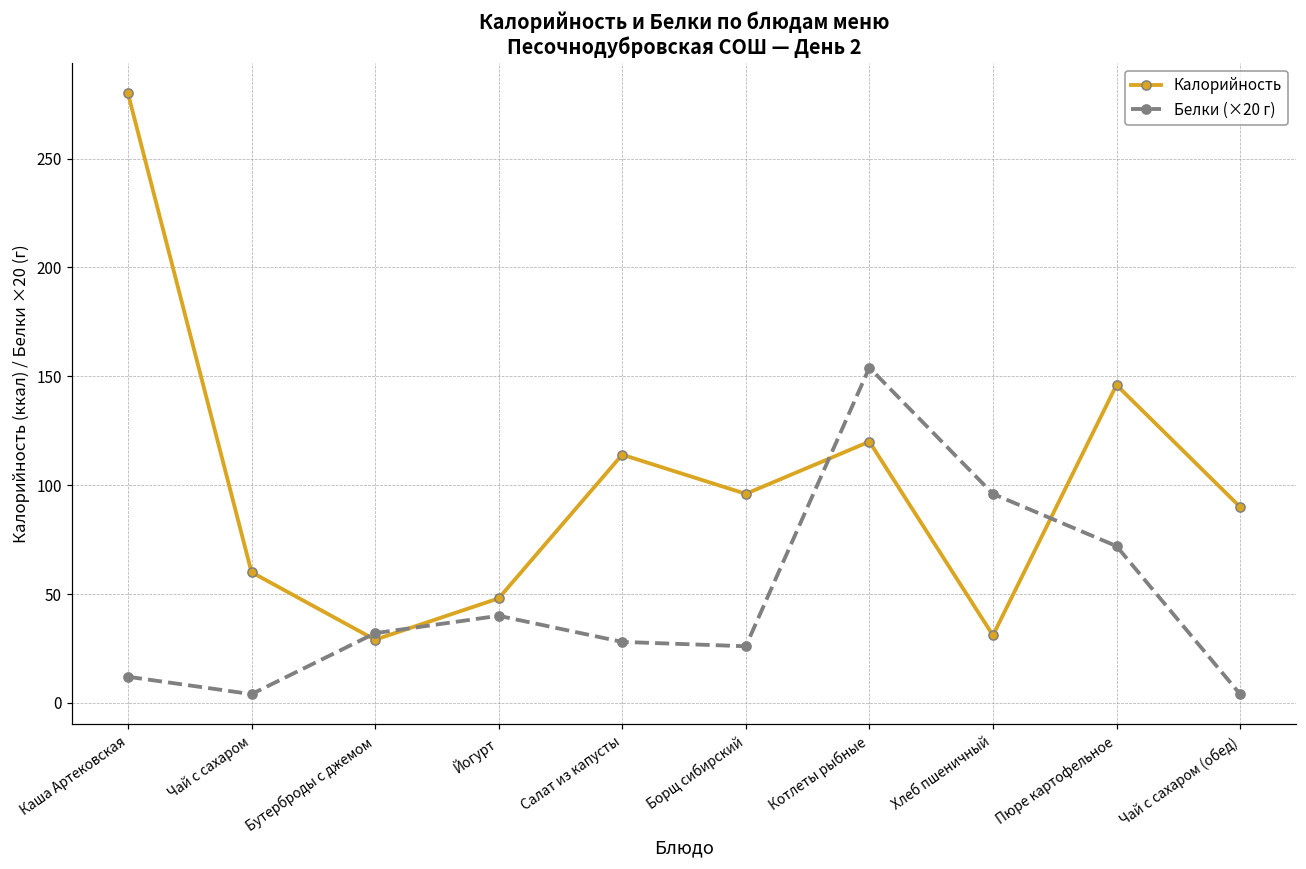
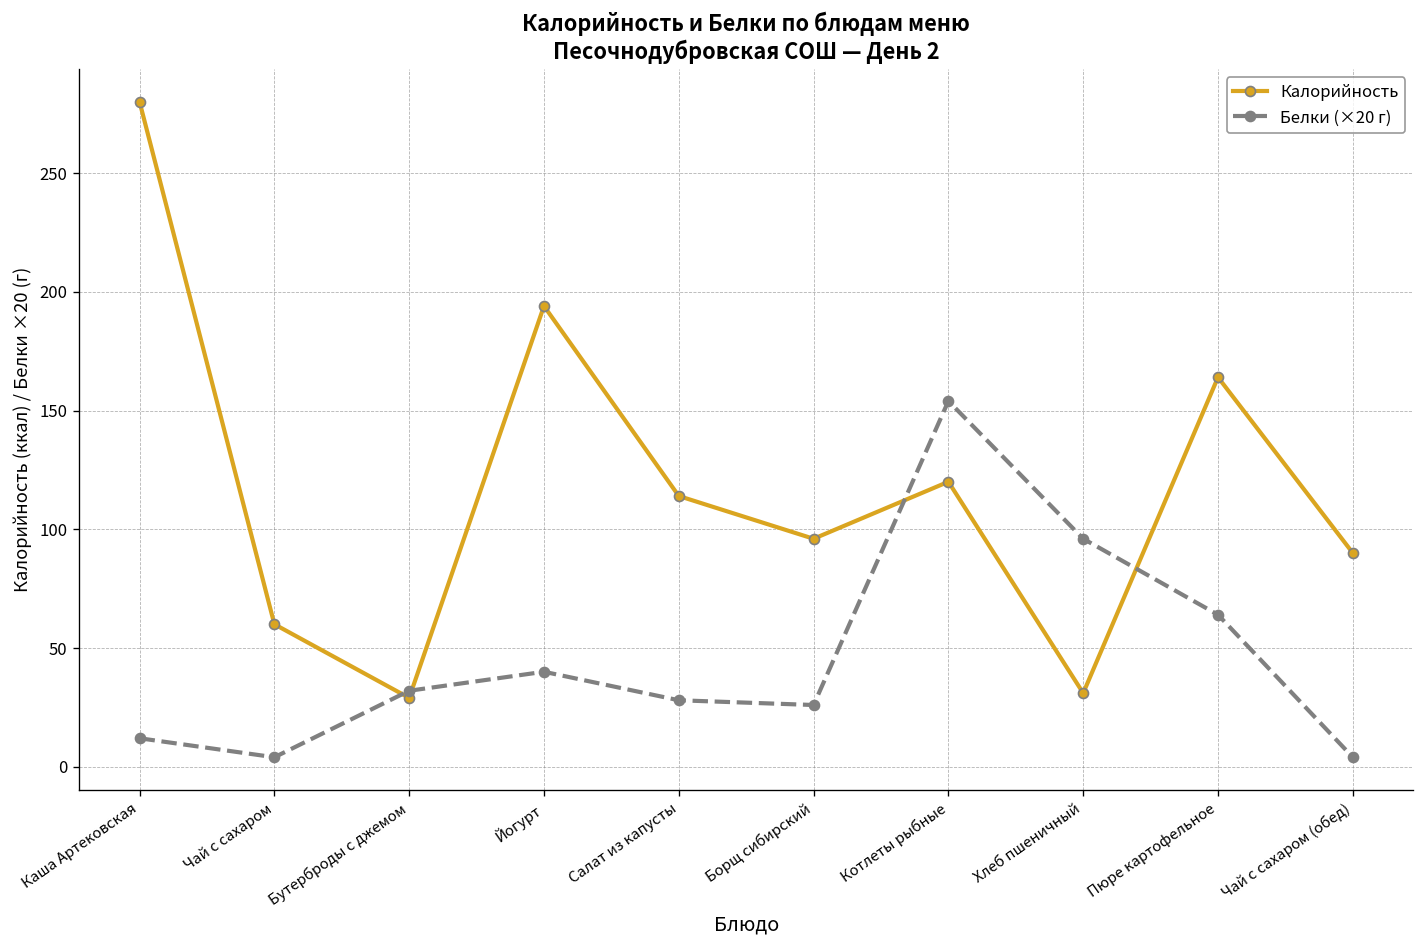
Калорийность, Йогурт: 48 -> 194
Калорийность, Пюре картофельное: 146 -> 164
Белки (×20 г), Пюре картофельное: 72 -> 64
